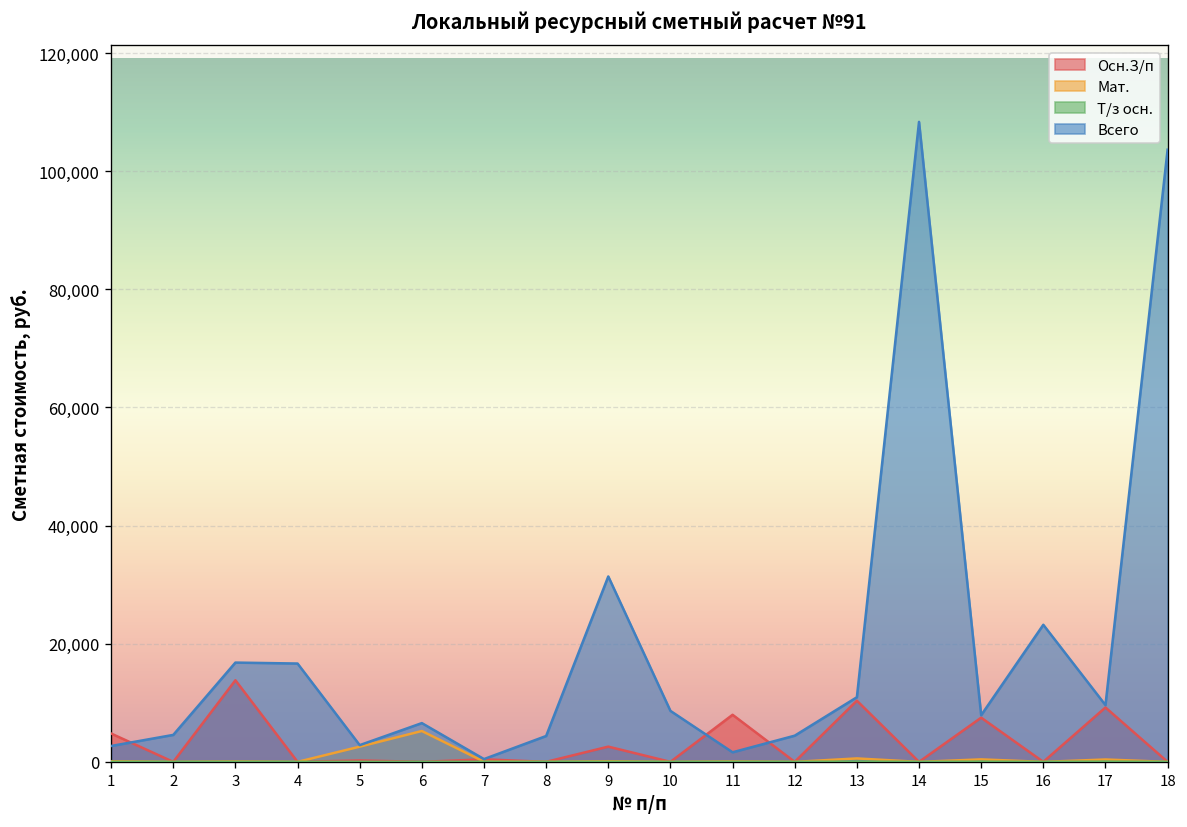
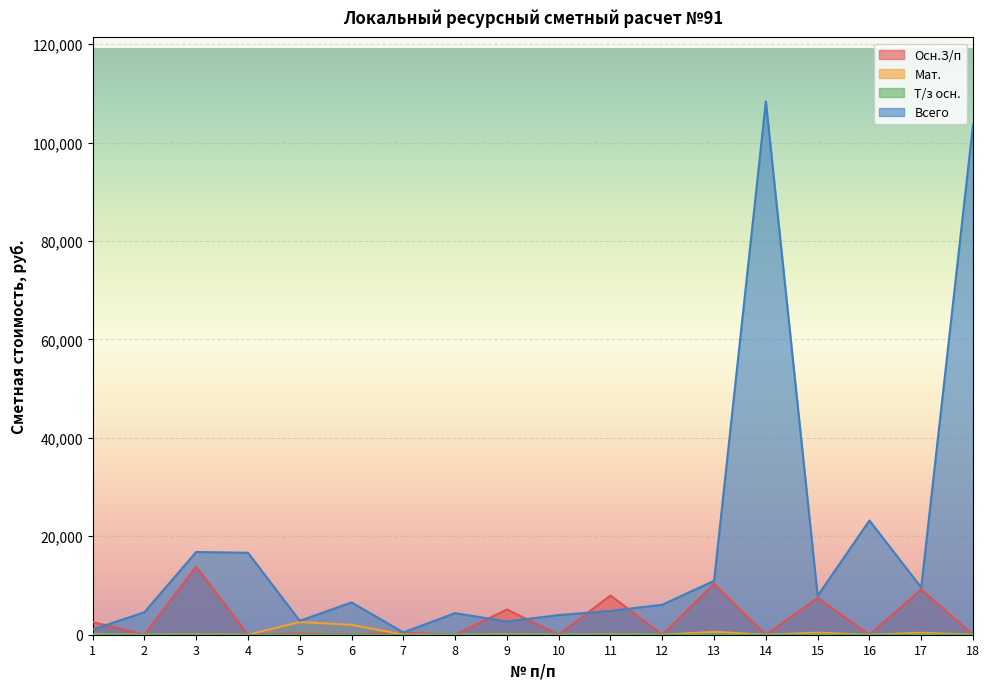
Осн.З/п, 1: 5,000 -> 3,000
Всего, 1: 3,000 -> 1,000
Мат., 6: 5,000 -> 2,000
Осн.З/п, 9: 3,000 -> 5,000
Всего, 9: 31,000 -> 3,000
Всего, 10: 9,000 -> 4,000
Всего, 11: 2,000 -> 5,000
Всего, 12: 4,000 -> 6,000
